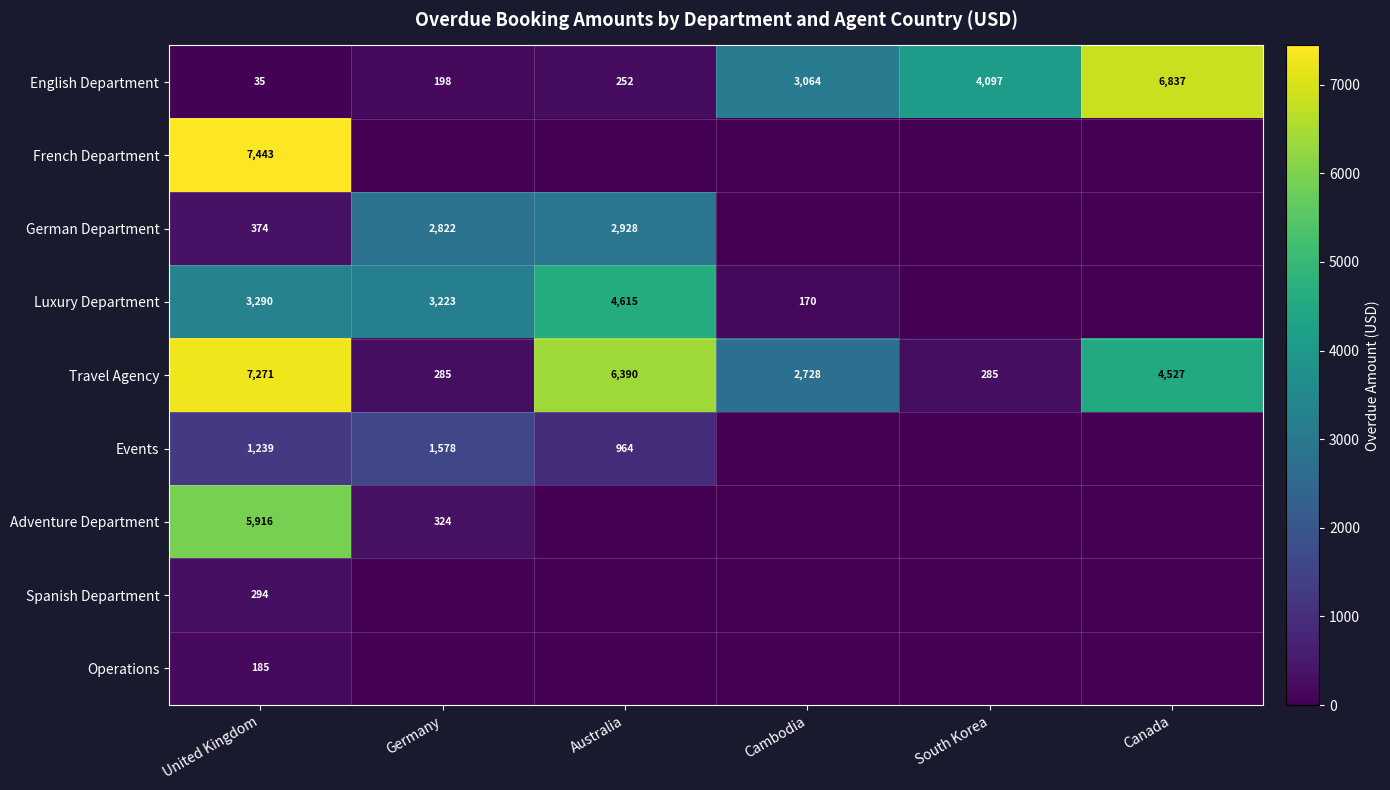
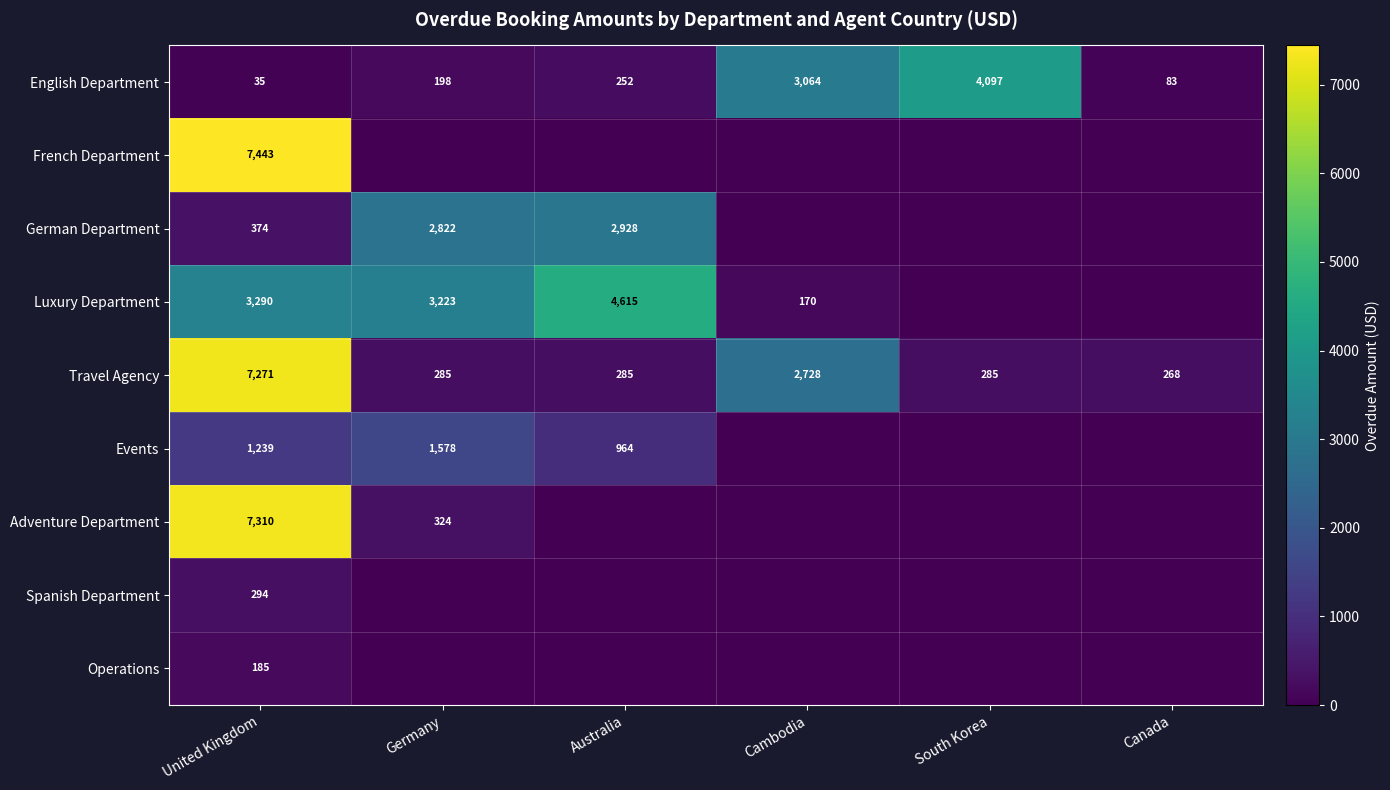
English Department, Canada: 6,837 -> 83
Travel Agency, Australia: 6,390 -> 285
Travel Agency, Canada: 4,527 -> 268
Adventure Department, United Kingdom: 5,916 -> 7,310
